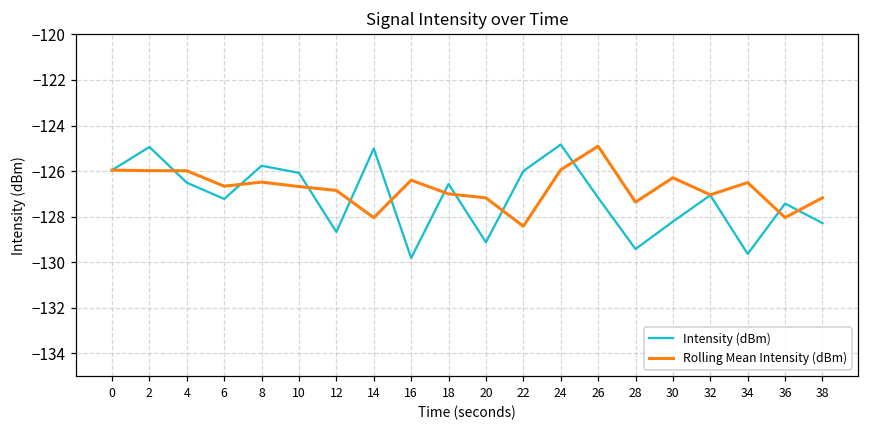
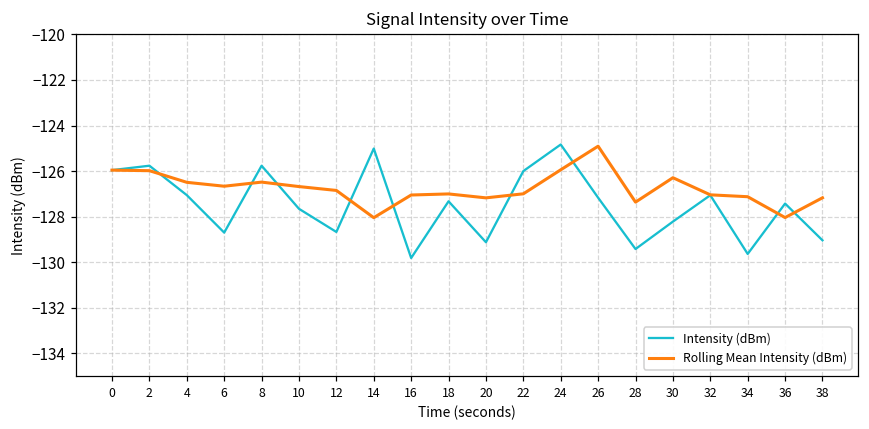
Intensity (dBm), 2: -124.9 -> -125.8
Intensity (dBm), 4: -126.5 -> -127.1
Rolling Mean Intensity (dBm), 4: -126.0 -> -126.5
Intensity (dBm), 6: -127.2 -> -128.7
Intensity (dBm), 10: -126.1 -> -127.7
Rolling Mean Intensity (dBm), 16: -126.4 -> -127.1
Intensity (dBm), 18: -126.6 -> -127.3
Rolling Mean Intensity (dBm), 22: -128.4 -> -127.0
Rolling Mean Intensity (dBm), 34: -126.5 -> -127.1
Intensity (dBm), 38: -128.3 -> -129.0
